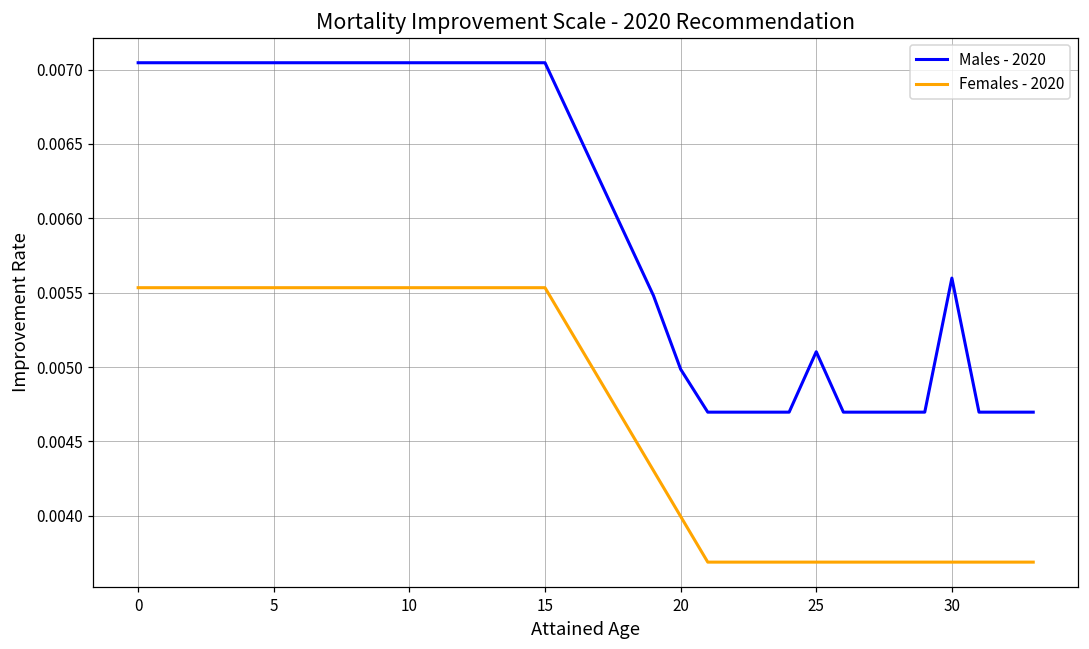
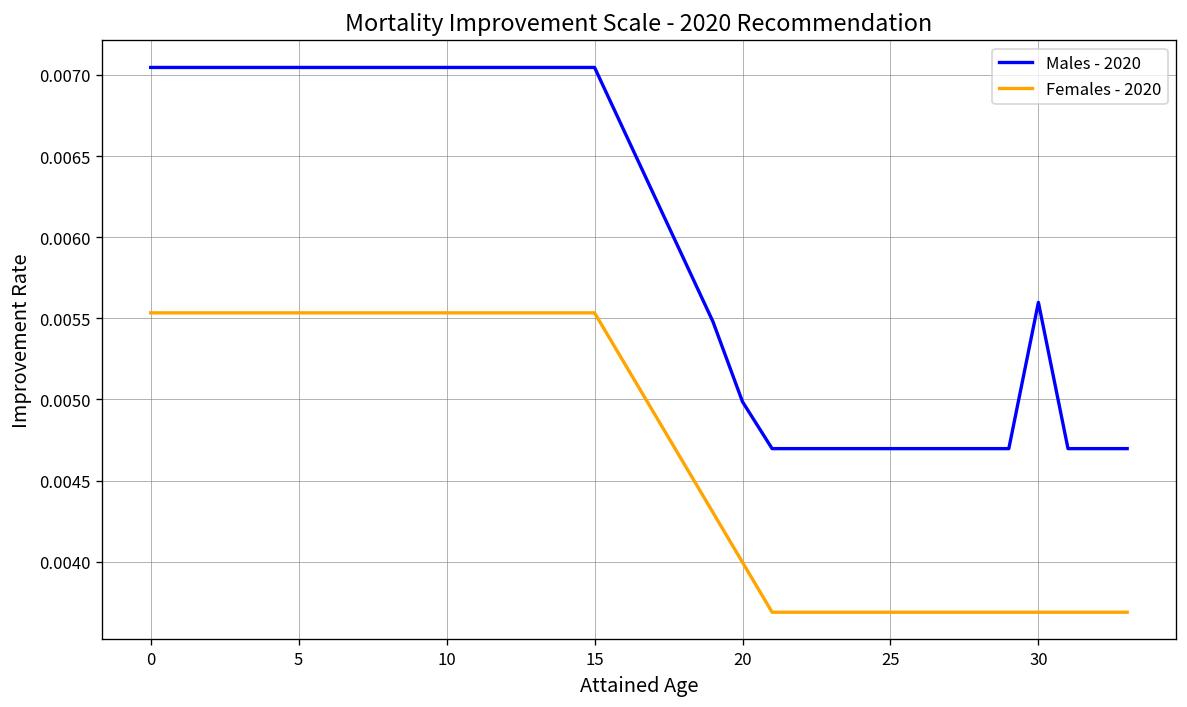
Males - 2020, 25: 0.00510 -> 0.00470
